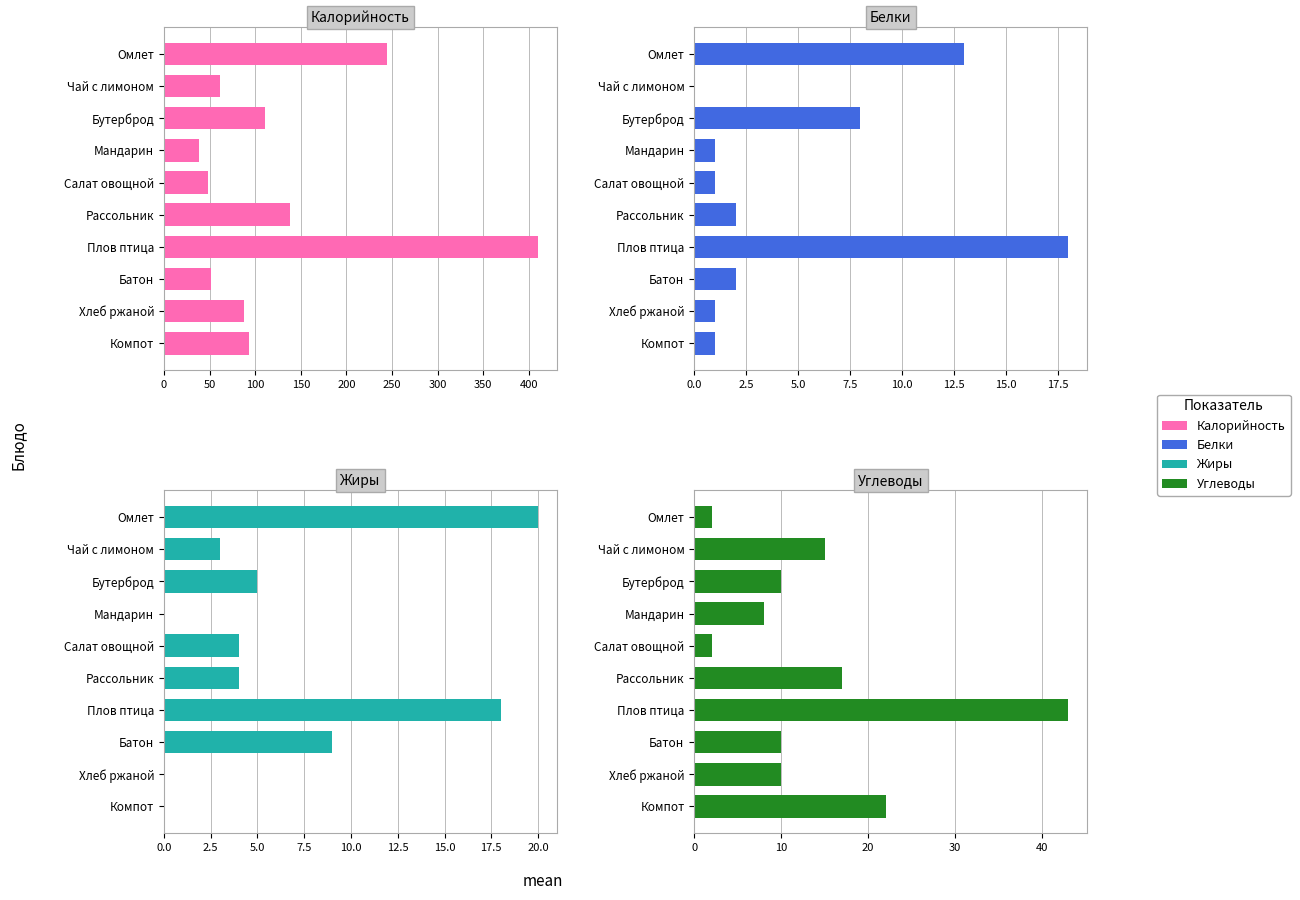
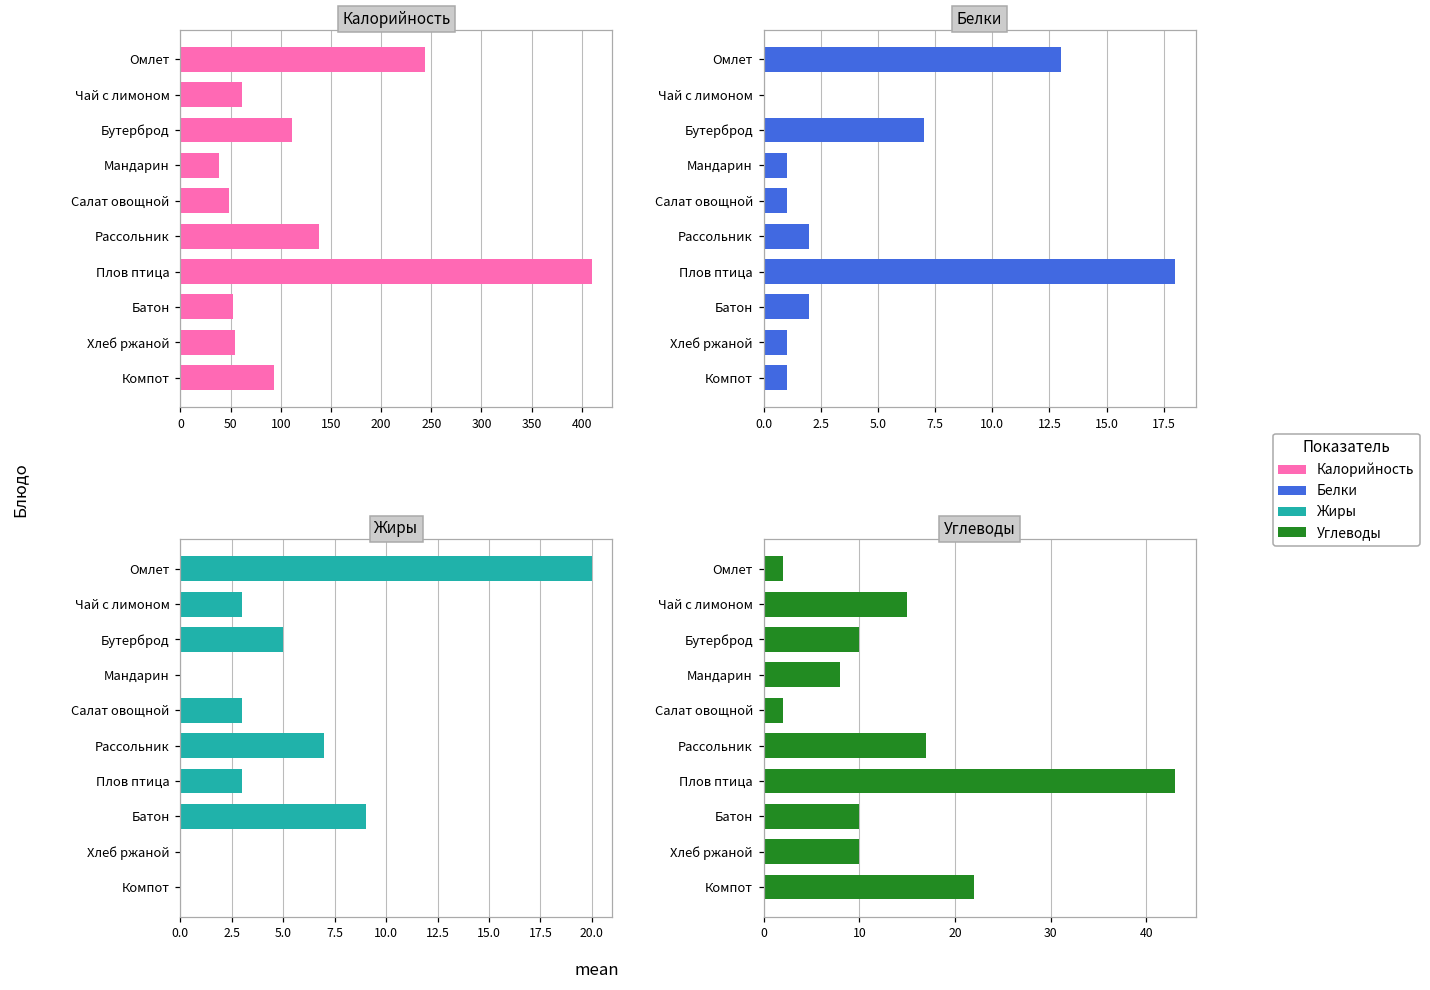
Калорийность, Хлеб ржаной: 90 -> 50
Белки, Бутерброд: 8 -> 7
Жиры, Салат овощной: 4 -> 3
Жиры, Рассольник: 4 -> 7
Жиры, Плов птица: 18 -> 3
